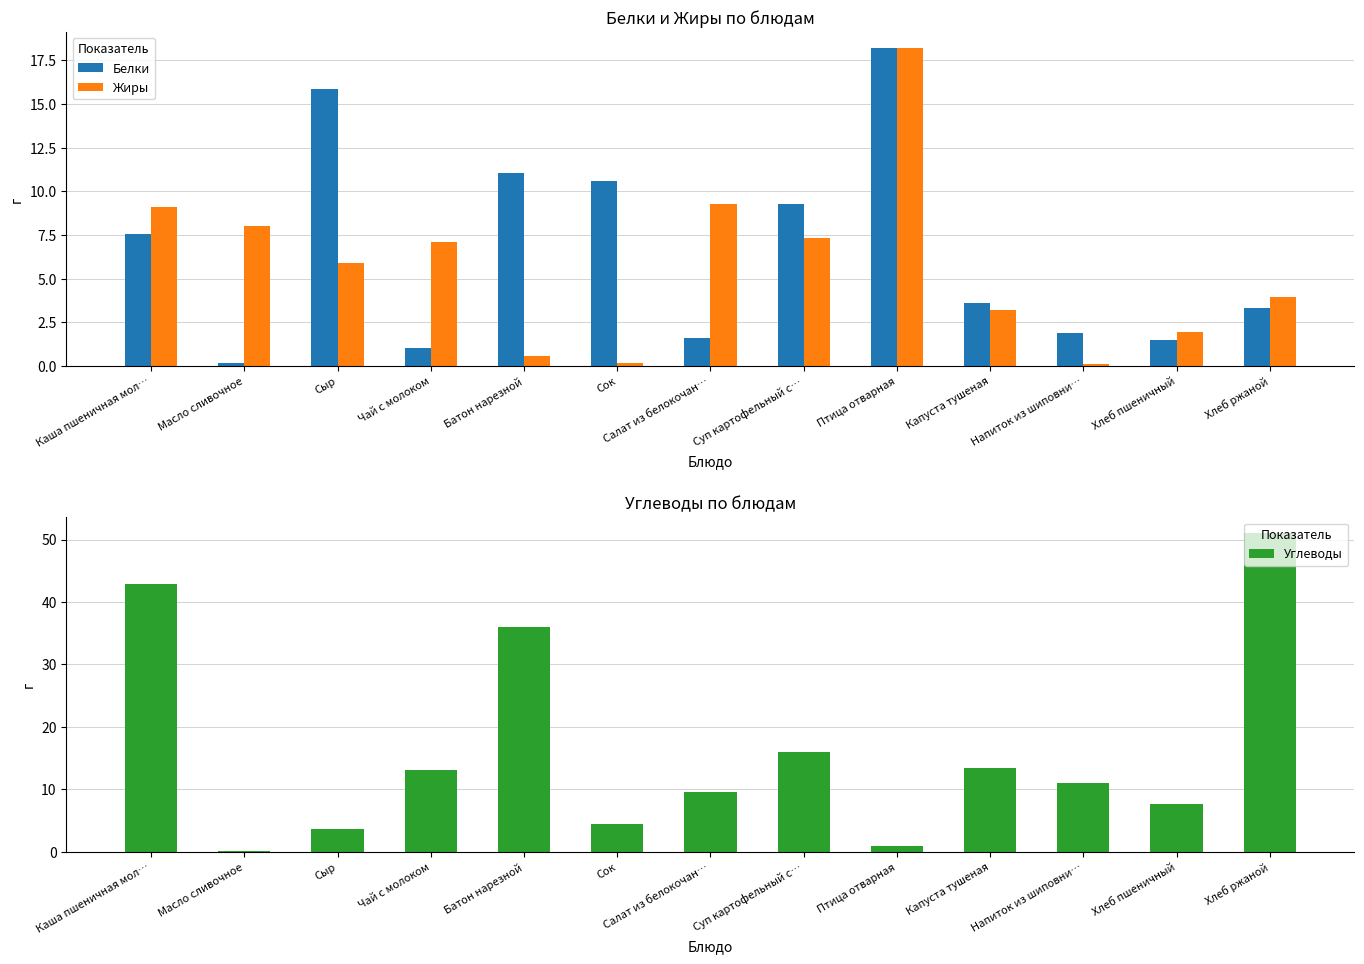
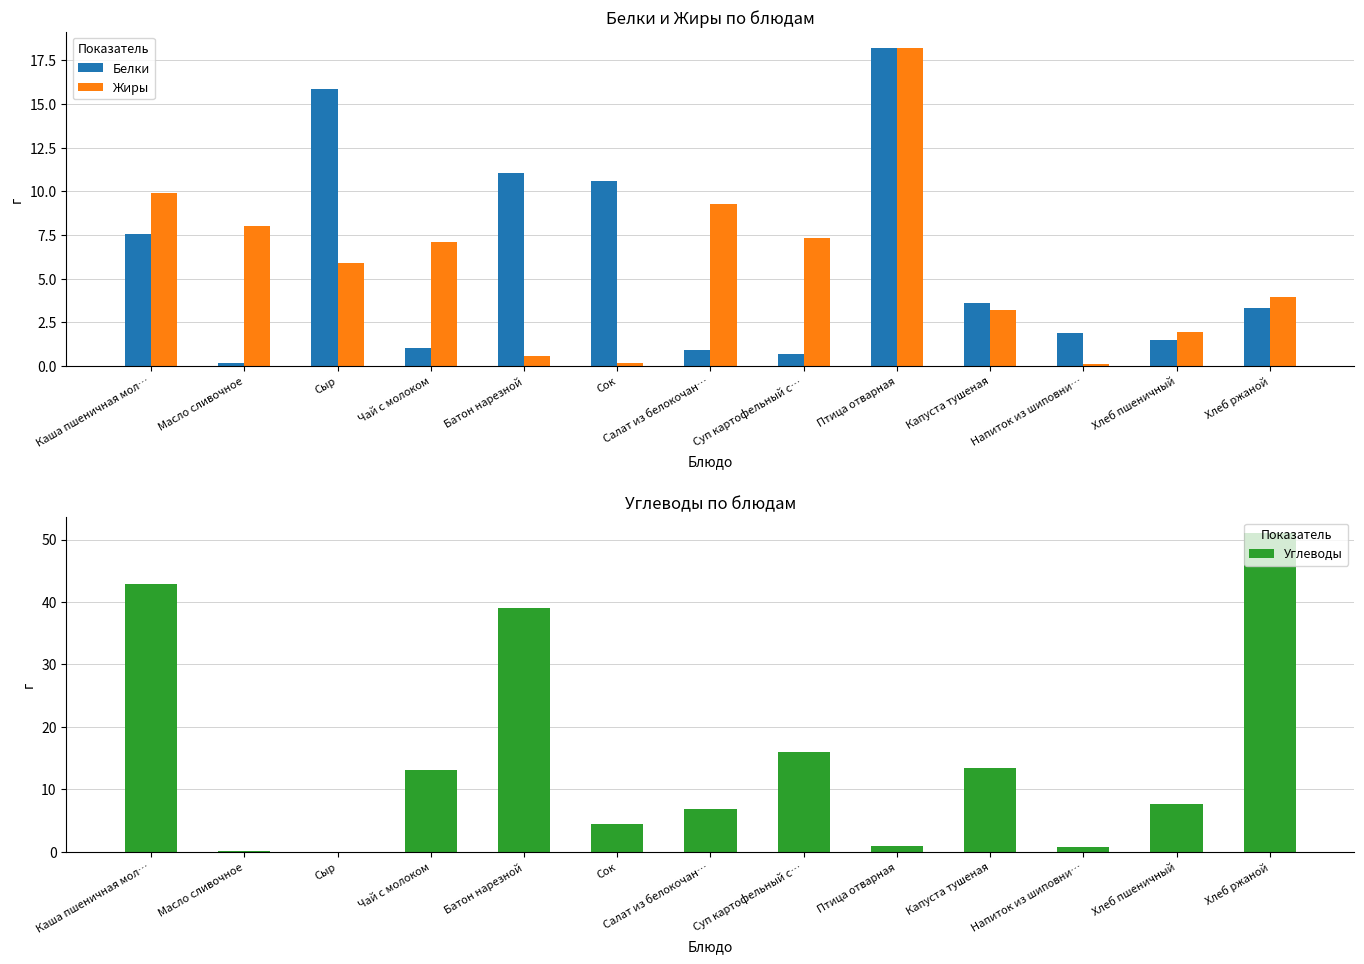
Белки и Жиры по блюдам, Жиры, Каша пшеничная мол…: 9.1 -> 9.9
Белки и Жиры по блюдам, Белки, Салат из белокочан…: 1.6 -> 0.9
Белки и Жиры по блюдам, Белки, Суп картофельный с…: 9.3 -> 0.7
Углеводы по блюдам, Сыр: 4 -> 0
Углеводы по блюдам, Батон нарезной: 36 -> 39
Углеводы по блюдам, Салат из белокочан…: 10 -> 7
Углеводы по блюдам, Напиток из шиповни…: 11 -> 1
